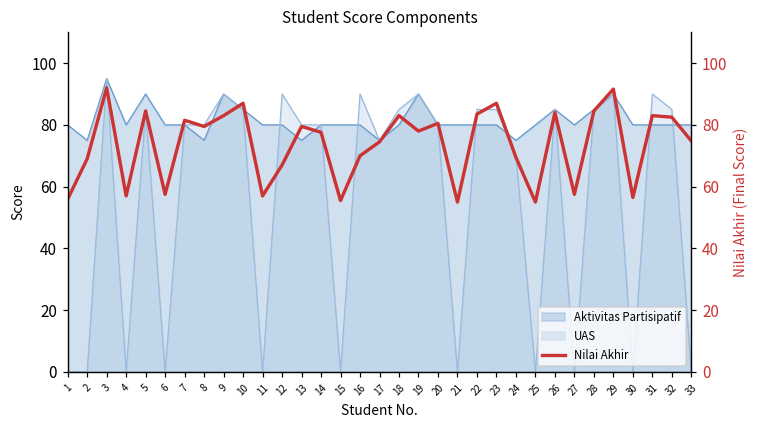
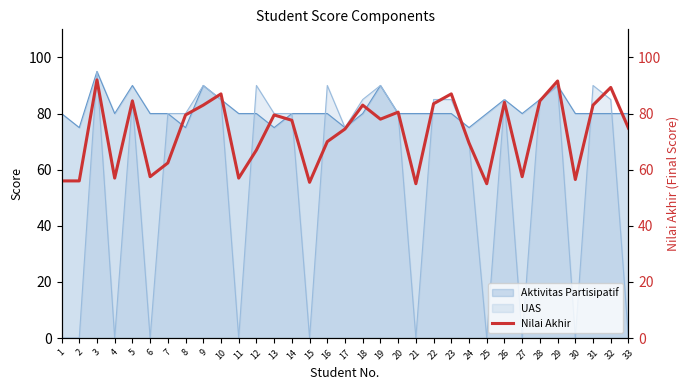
Nilai Akhir, 2: 69 -> 56
Nilai Akhir, 7: 82 -> 62
Nilai Akhir, 32: 83 -> 89
